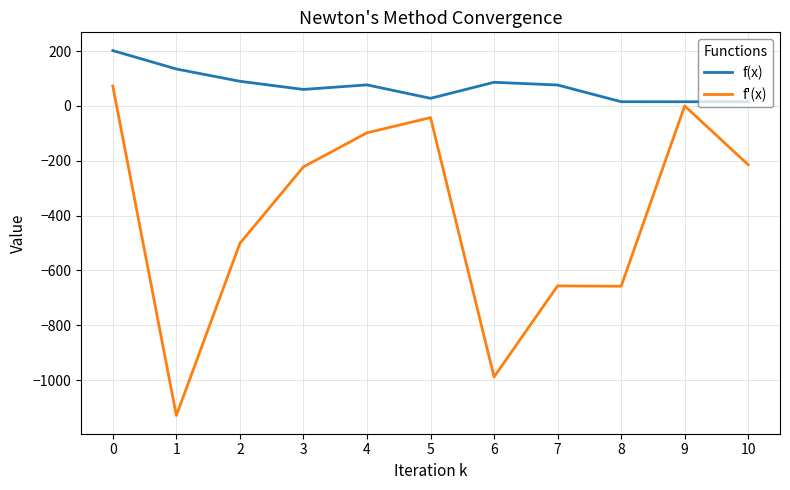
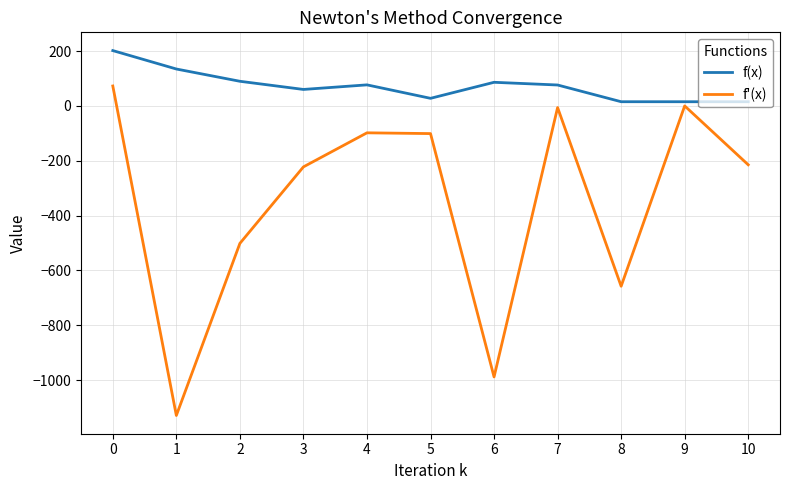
f'(x), 5: -40 -> -100
f'(x), 7: -660 -> -10
